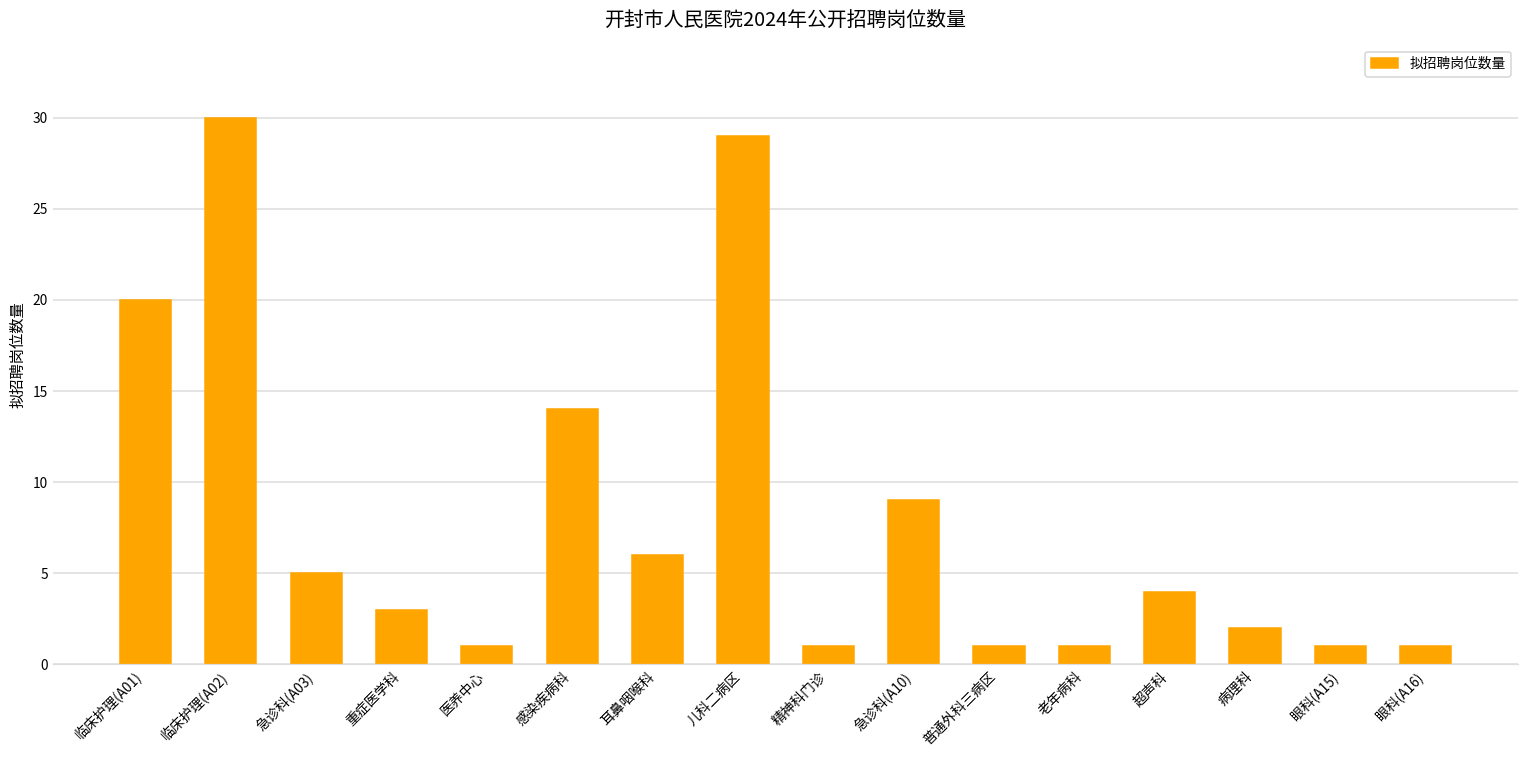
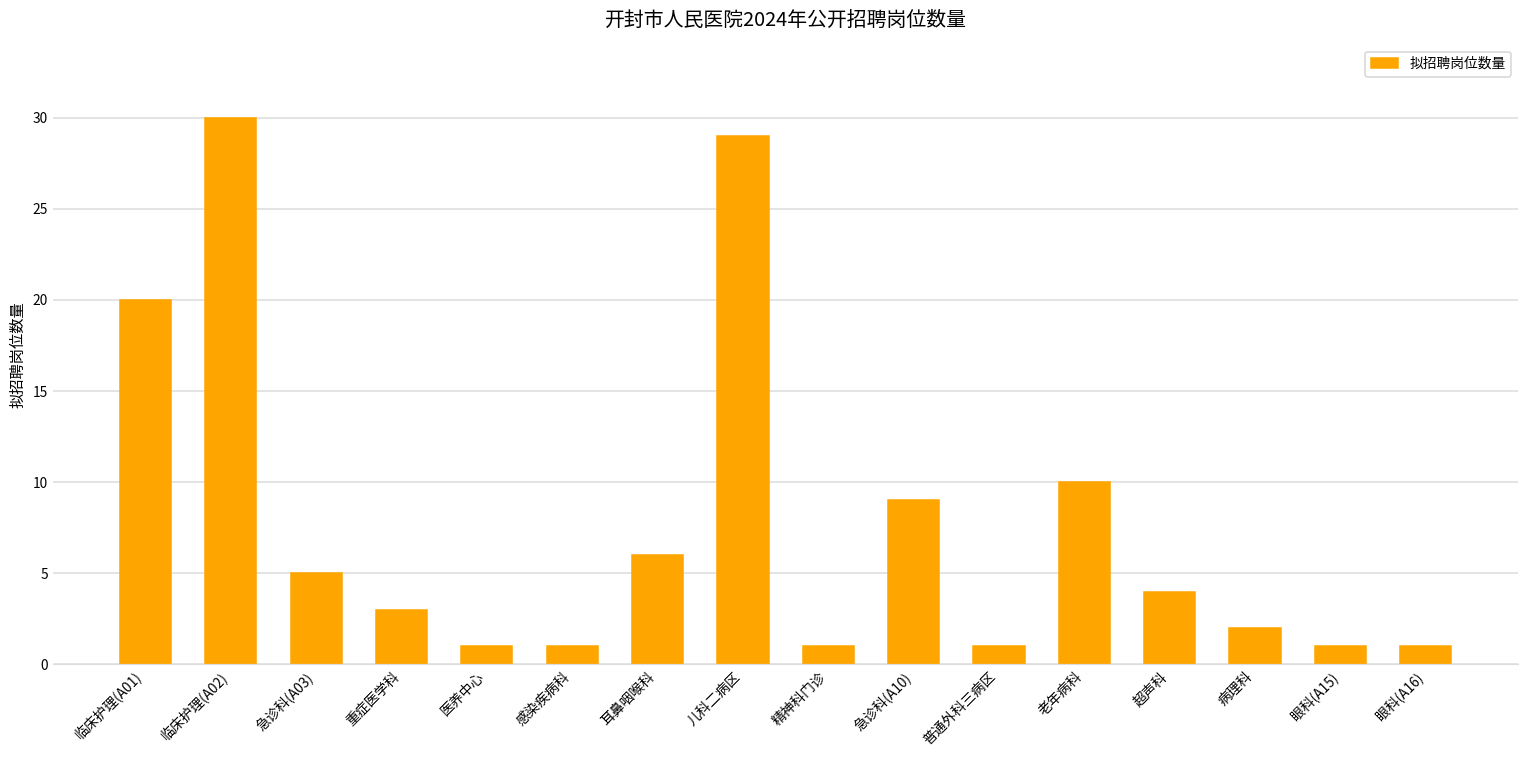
感染疾病科: 14 -> 1
老年病科: 1 -> 10
